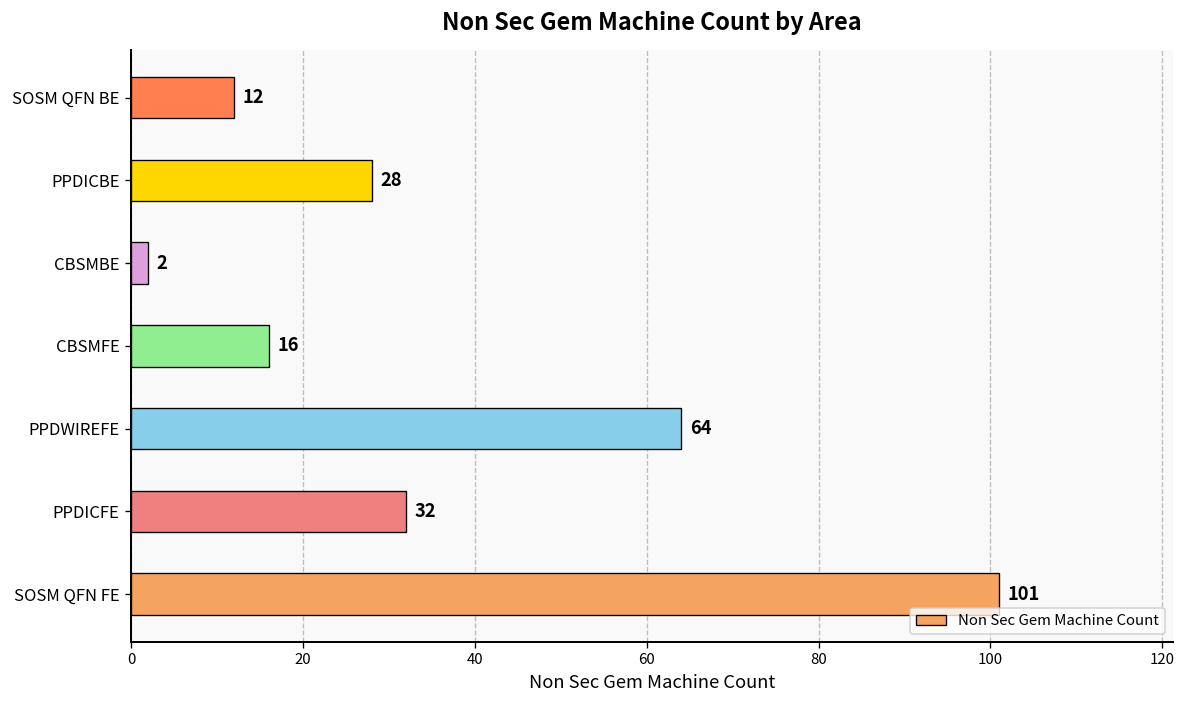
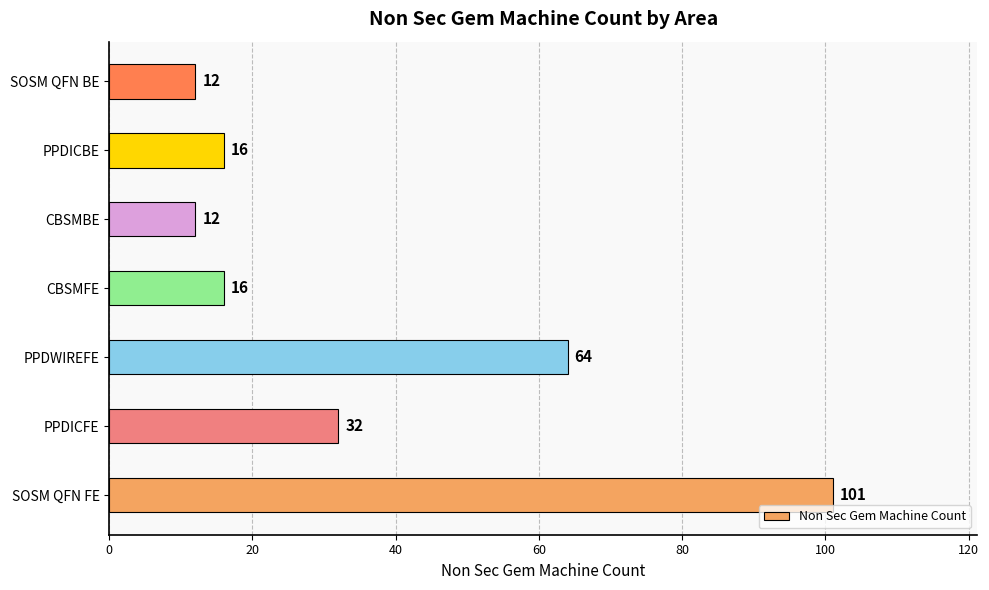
PPDICBE: 28 -> 16
CBSMBE: 2 -> 12
